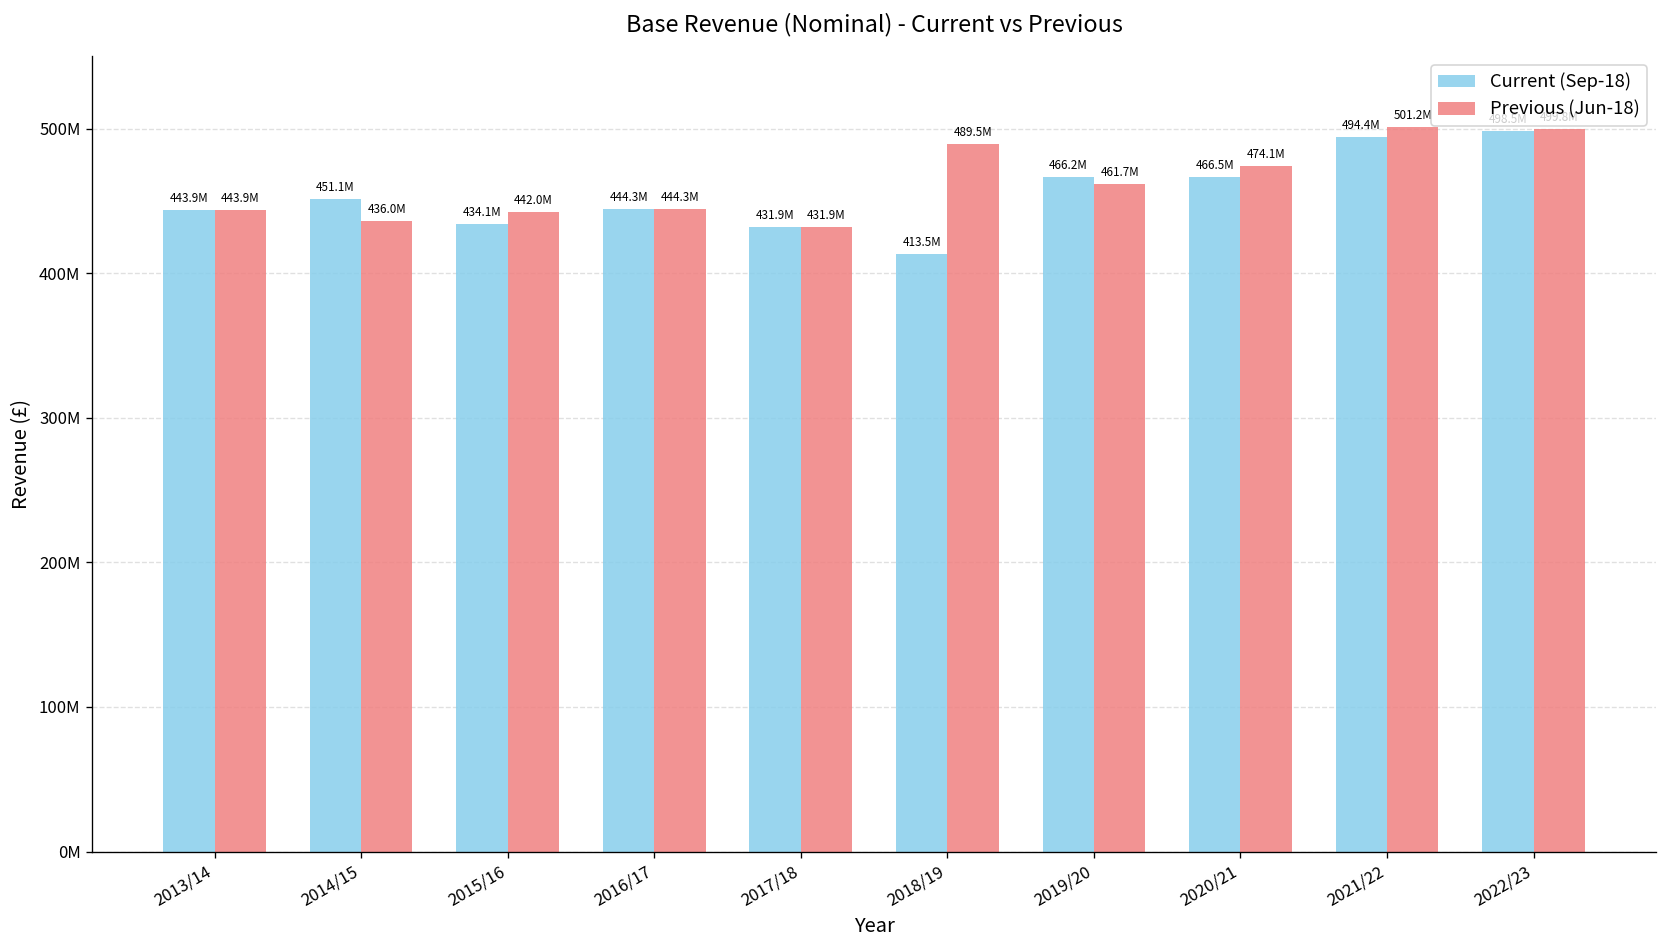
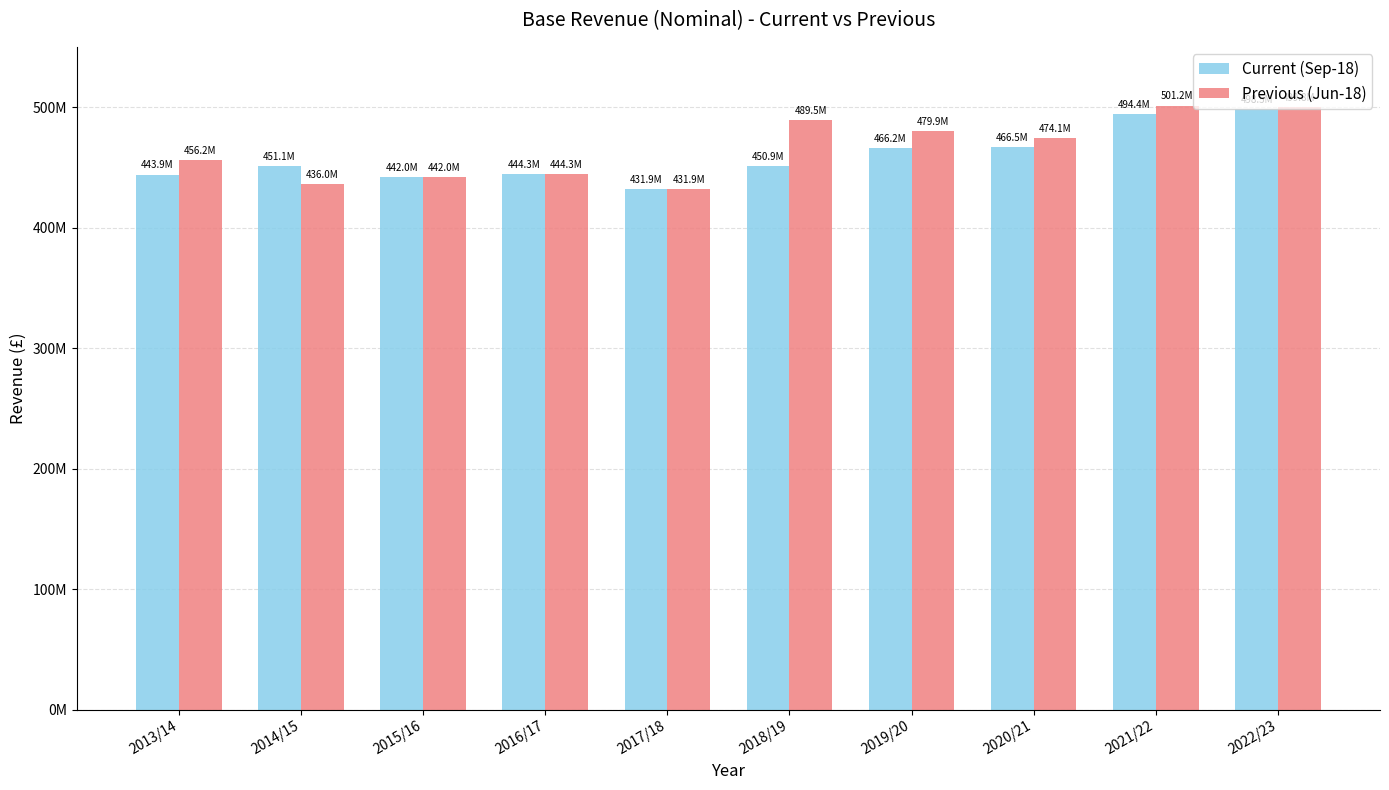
Previous (Jun-18), 2013/14: 443.9M -> 456.2M
Current (Sep-18), 2015/16: 434.1M -> 442.0M
Current (Sep-18), 2018/19: 413.5M -> 450.9M
Previous (Jun-18), 2019/20: 461.7M -> 479.9M
